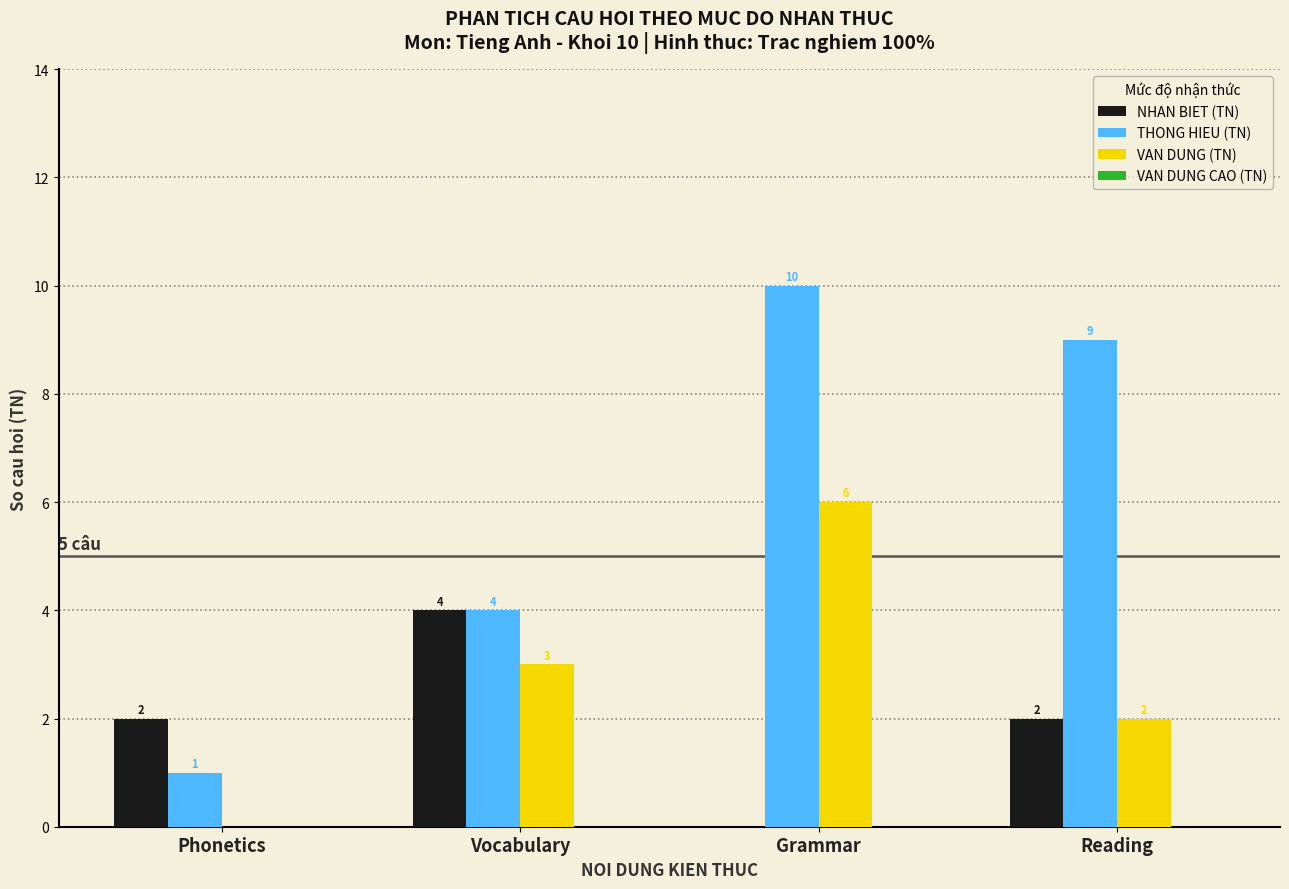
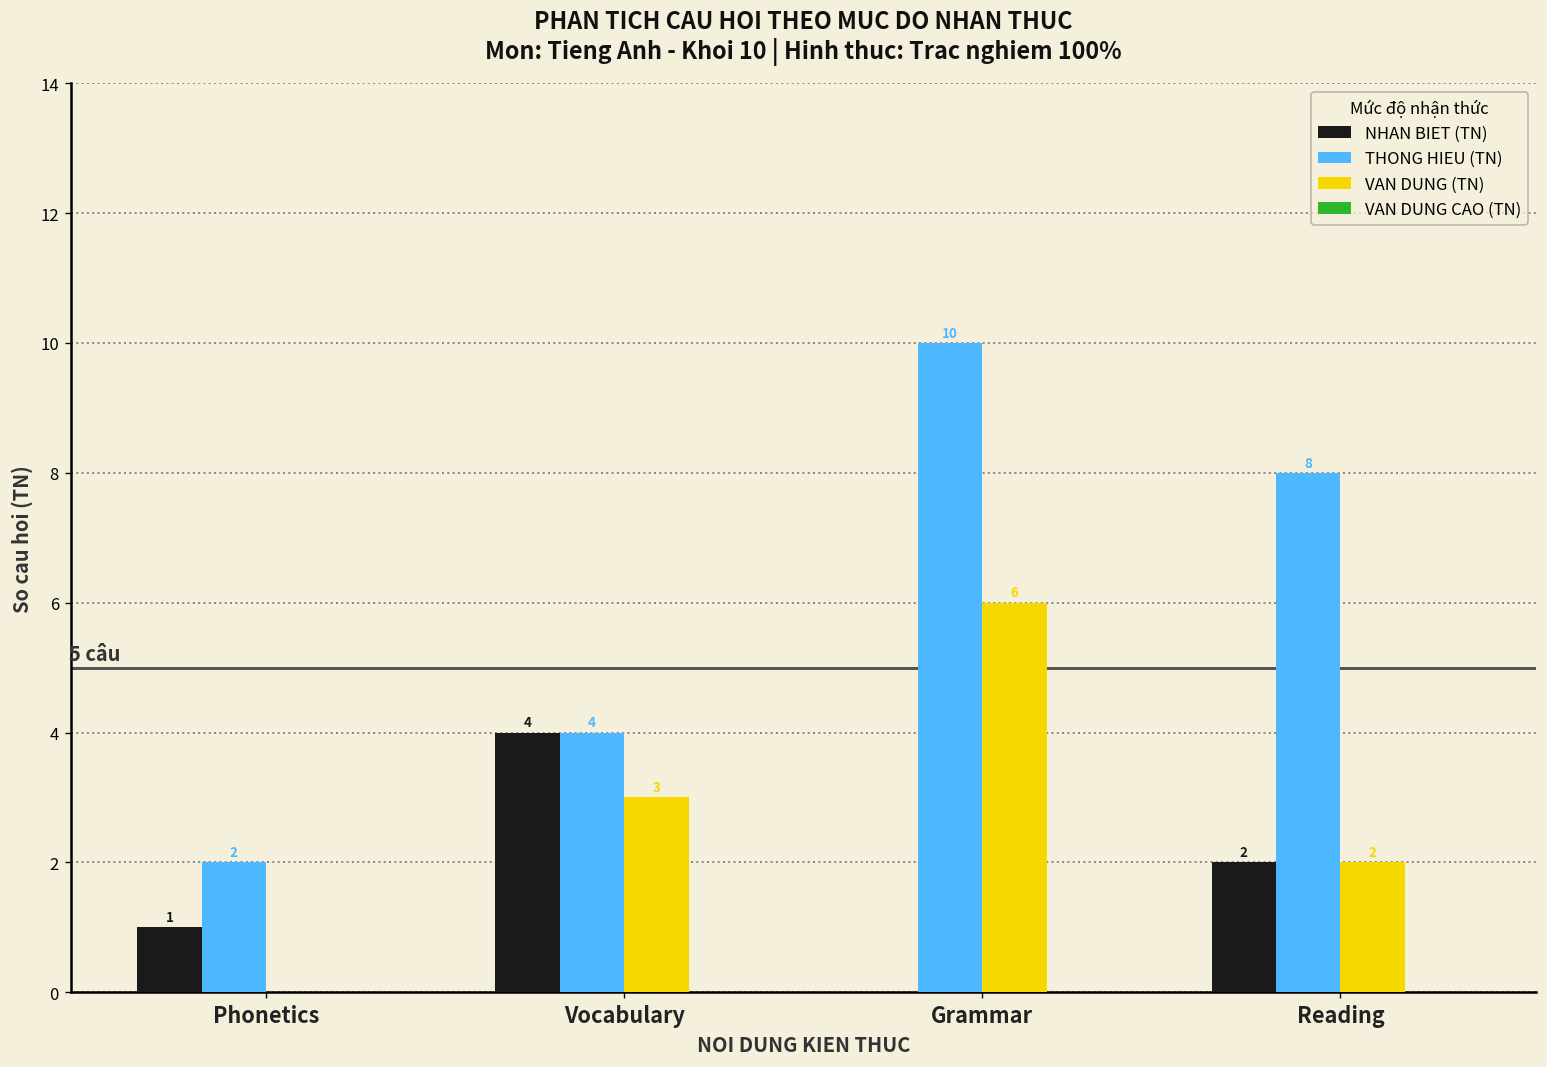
NHAN BIET (TN), Phonetics: 2 -> 1
THONG HIEU (TN), Phonetics: 1 -> 2
THONG HIEU (TN), Reading: 9 -> 8
